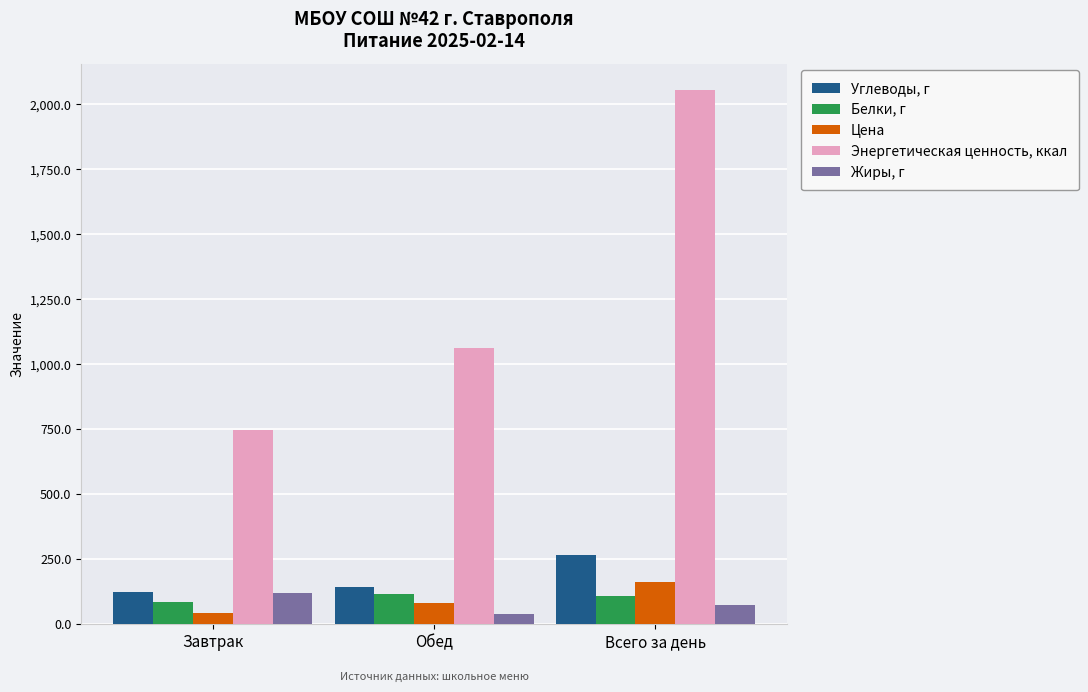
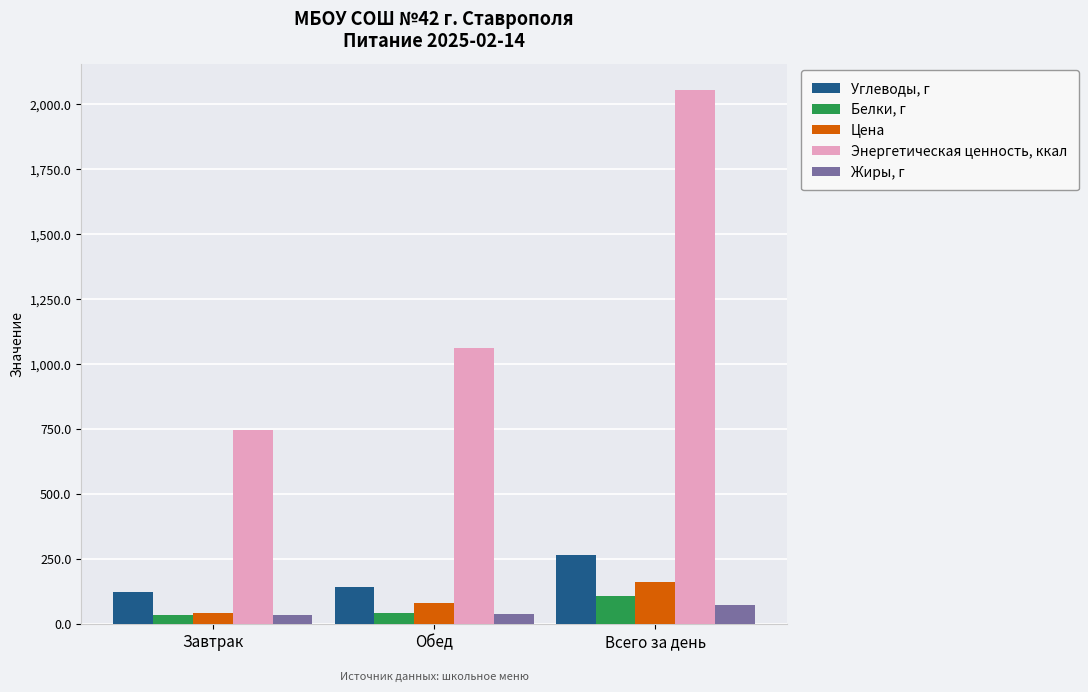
Белки, г, Завтрак: 80 -> 30
Жиры, г, Завтрак: 120 -> 30
Белки, г, Обед: 120 -> 40
